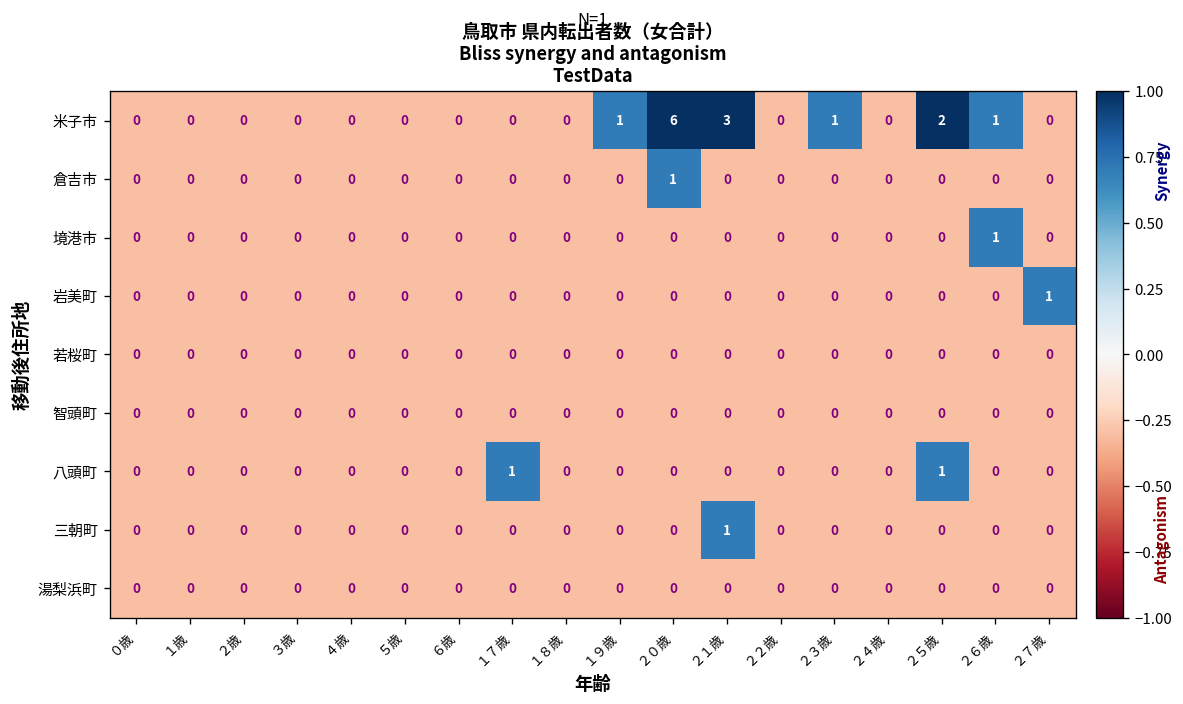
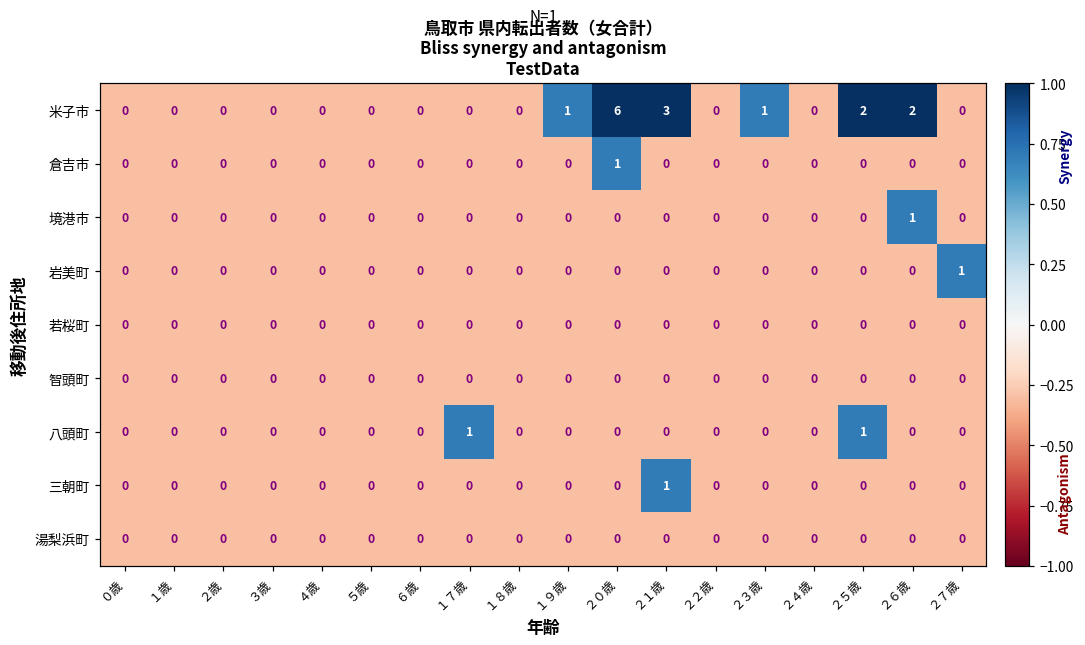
米子市, ２６歳: 1 -> 2
